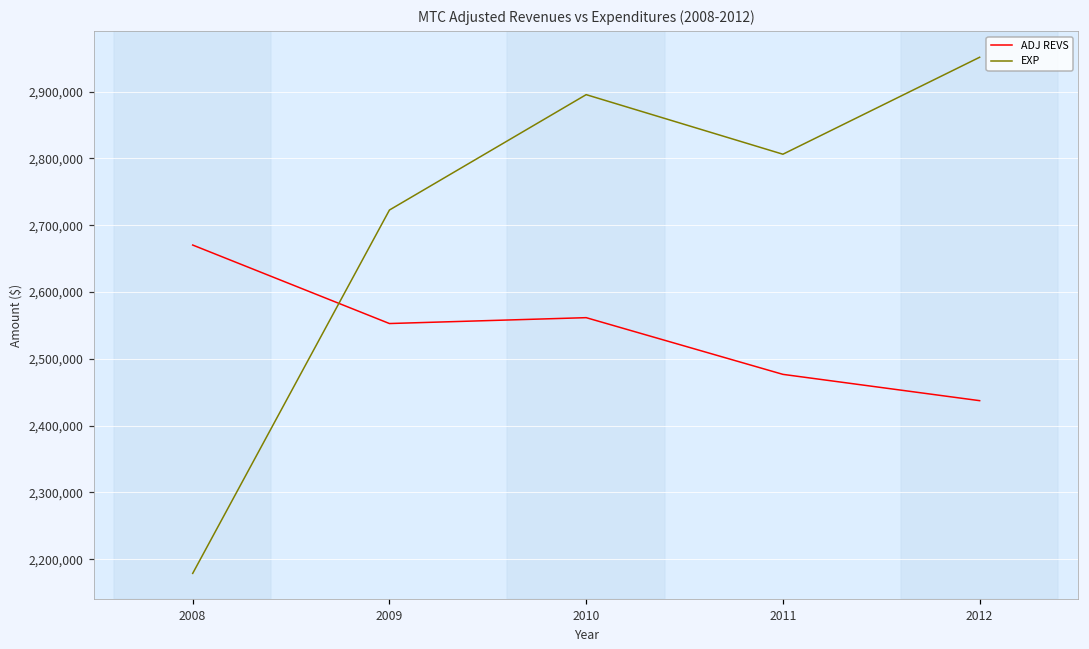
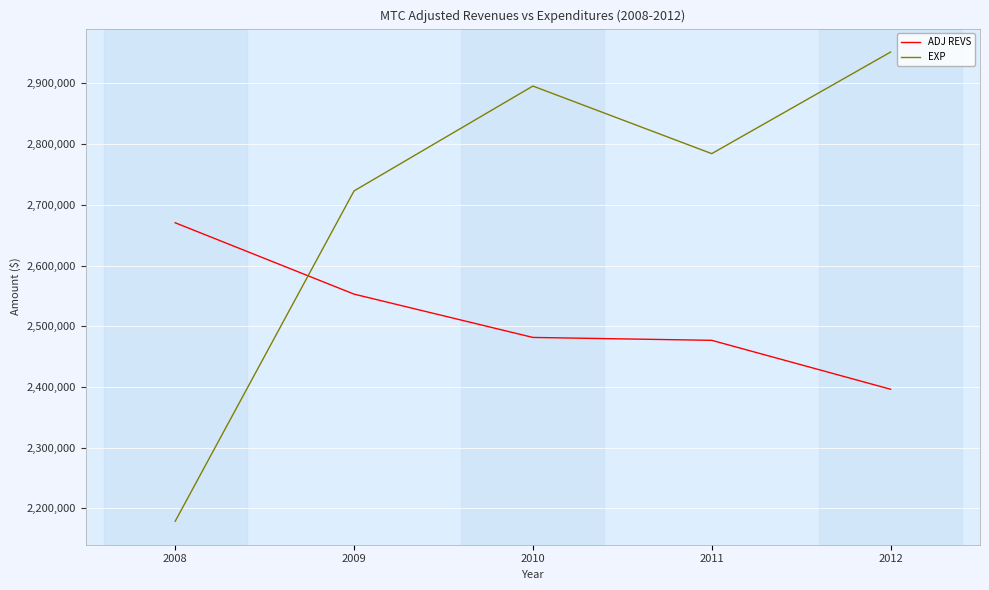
ADJ REVS, 2010: 2,560,000 -> 2,480,000
EXP, 2011: 2,810,000 -> 2,780,000
ADJ REVS, 2012: 2,440,000 -> 2,400,000
